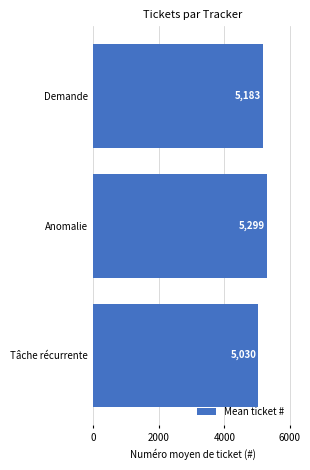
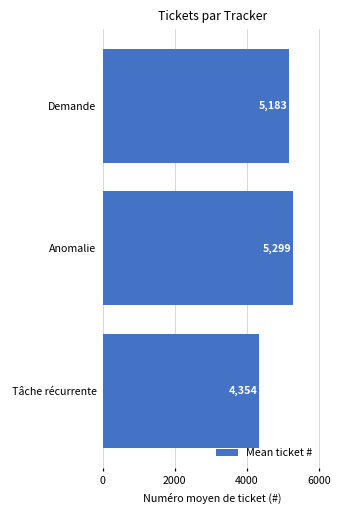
Tâche récurrente: 5,030 -> 4,354
